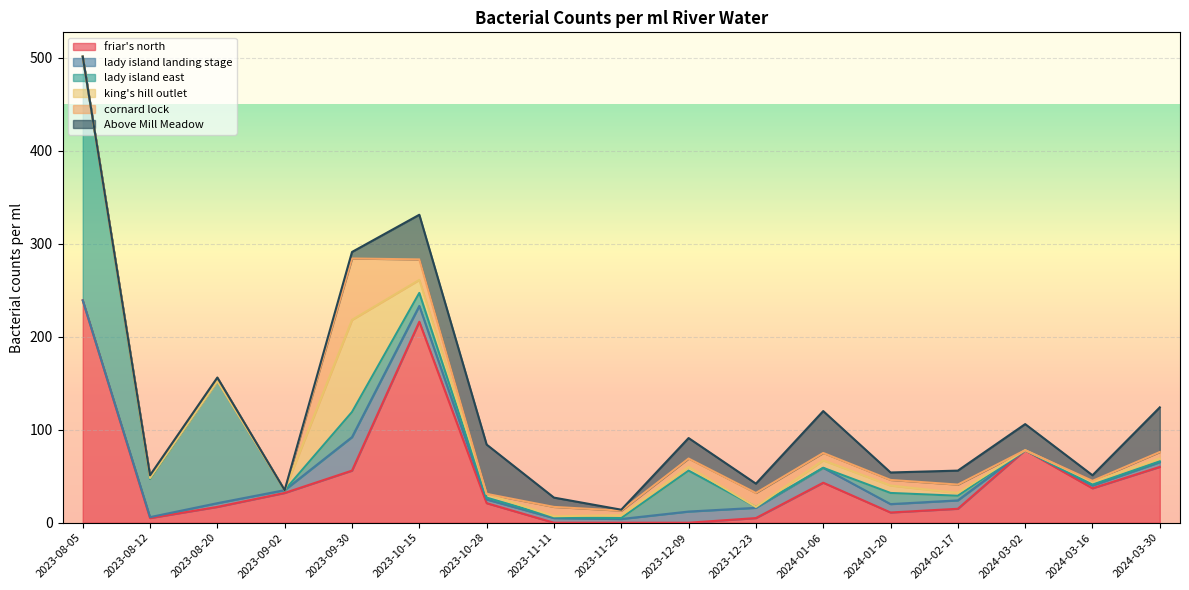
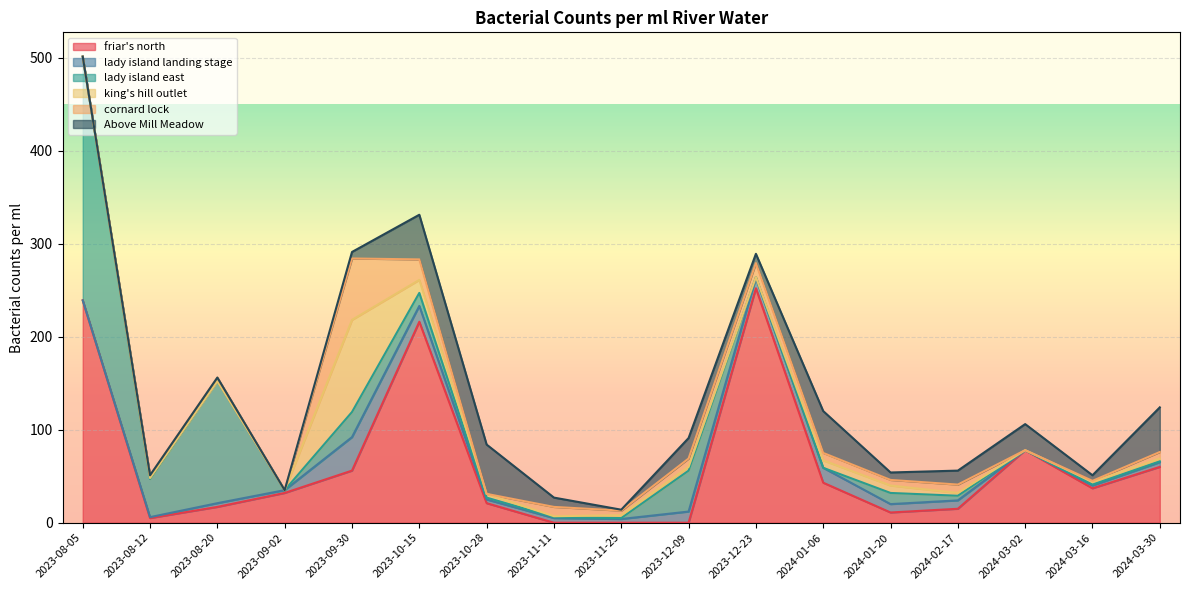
friar's north, 2023-12-23: 10 -> 250
